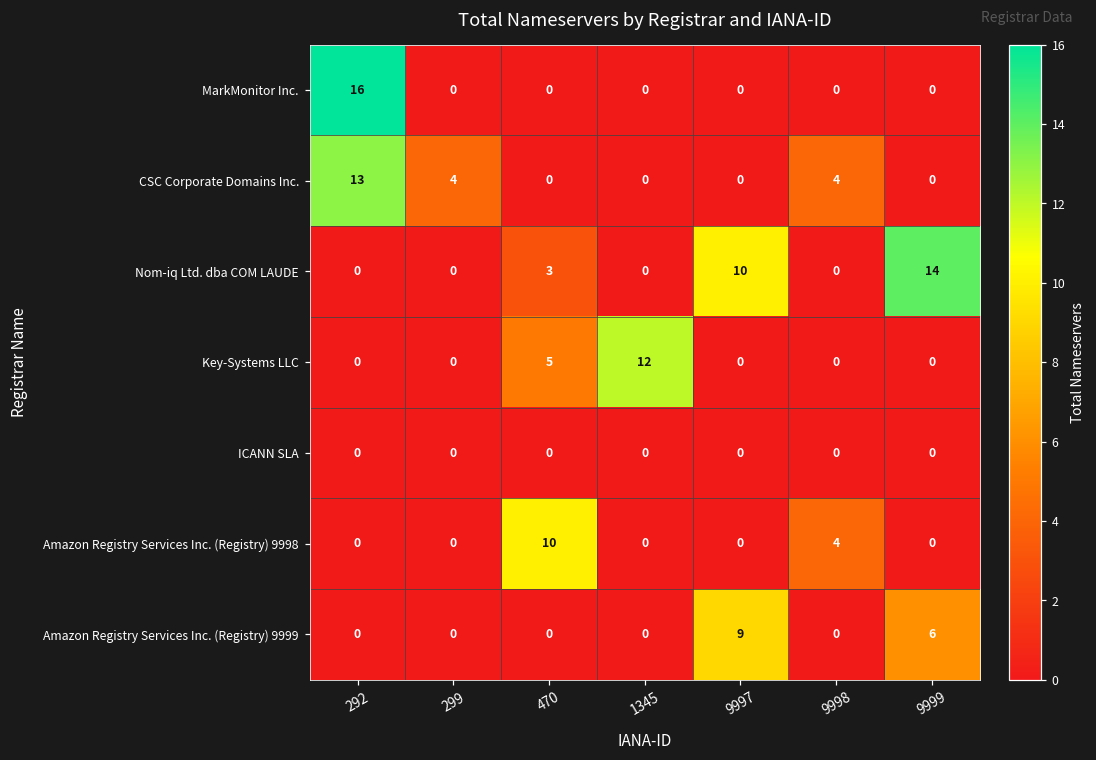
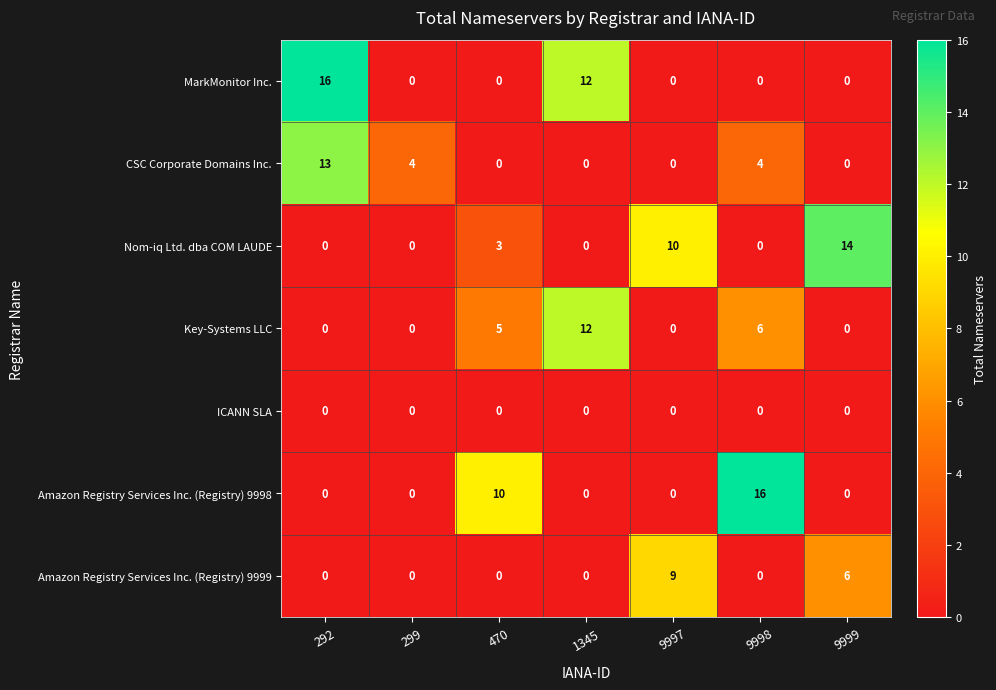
MarkMonitor Inc., 1345: 0 -> 12
Key-Systems LLC, 9998: 0 -> 6
Amazon Registry Services Inc. (Registry) 9998, 9998: 4 -> 16
